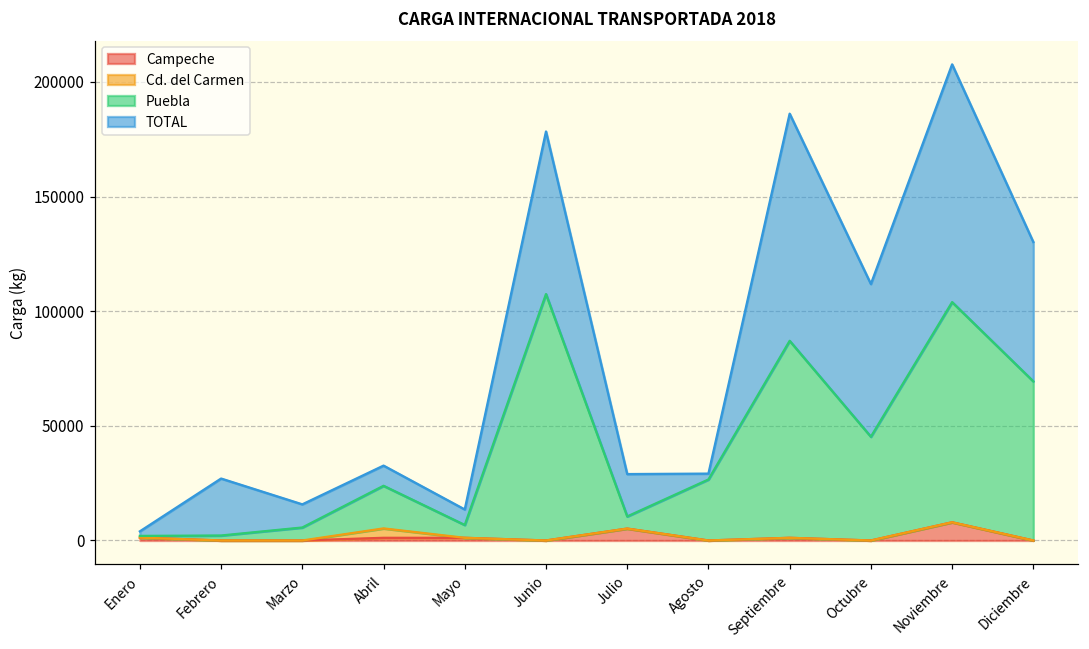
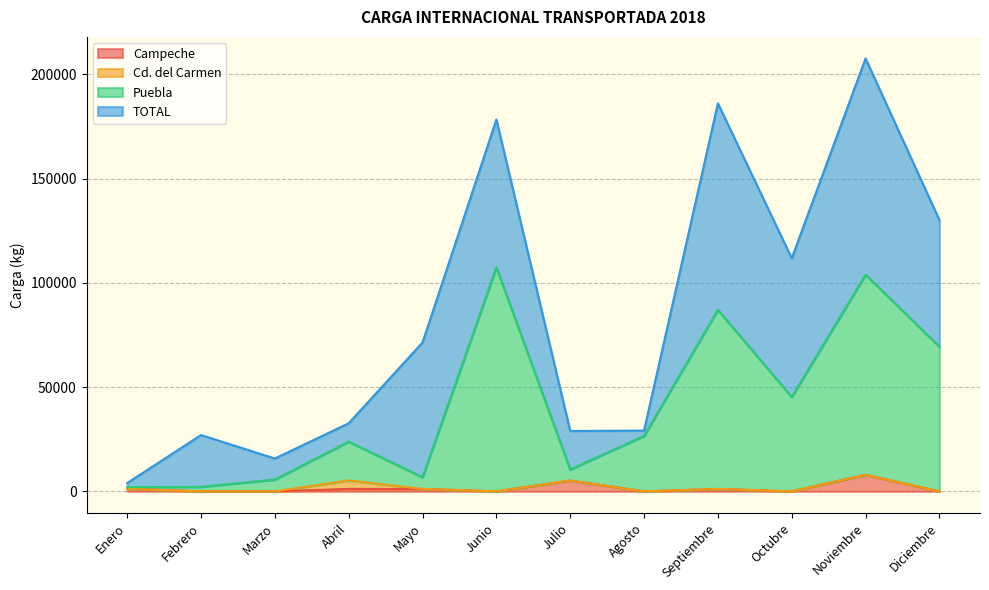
TOTAL, Mayo: 7000 -> 65000
